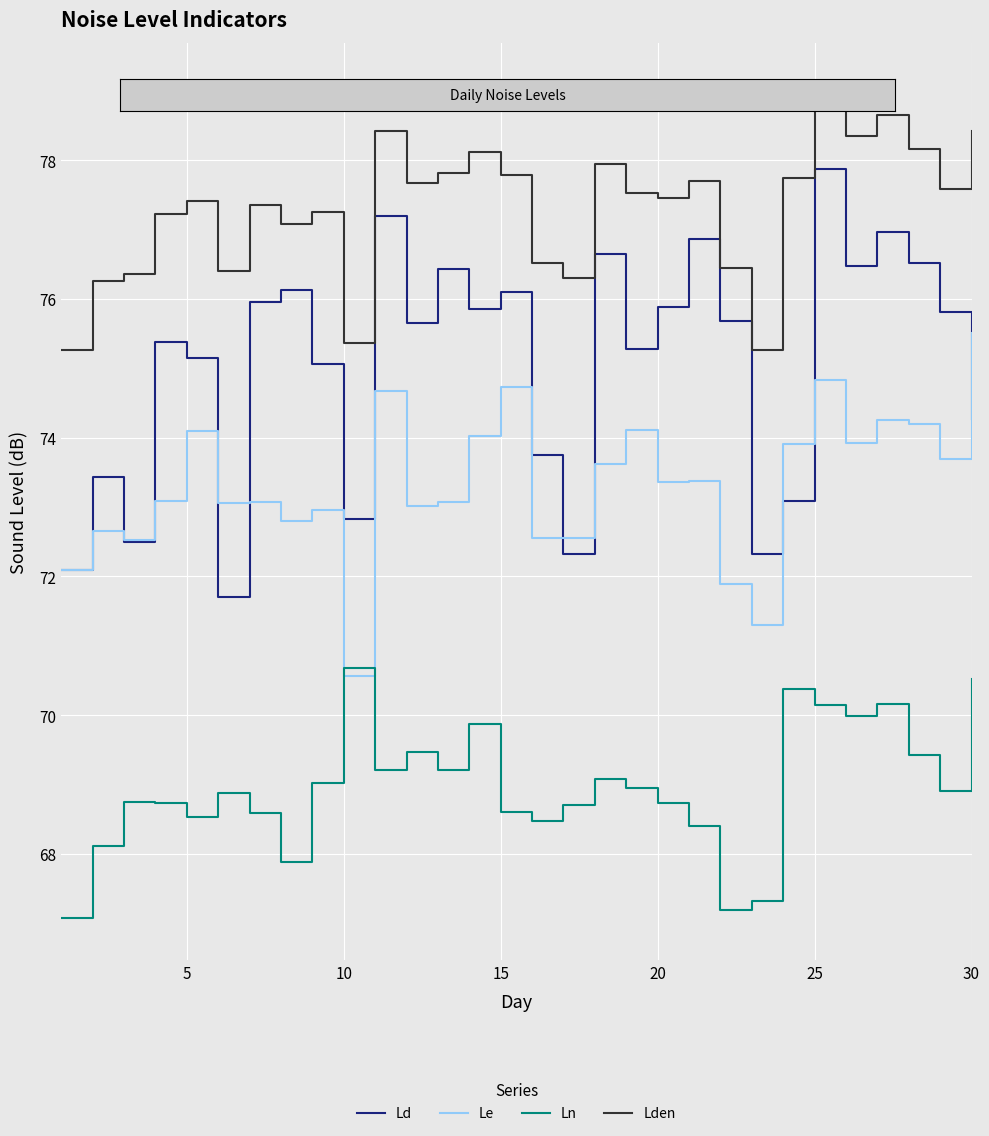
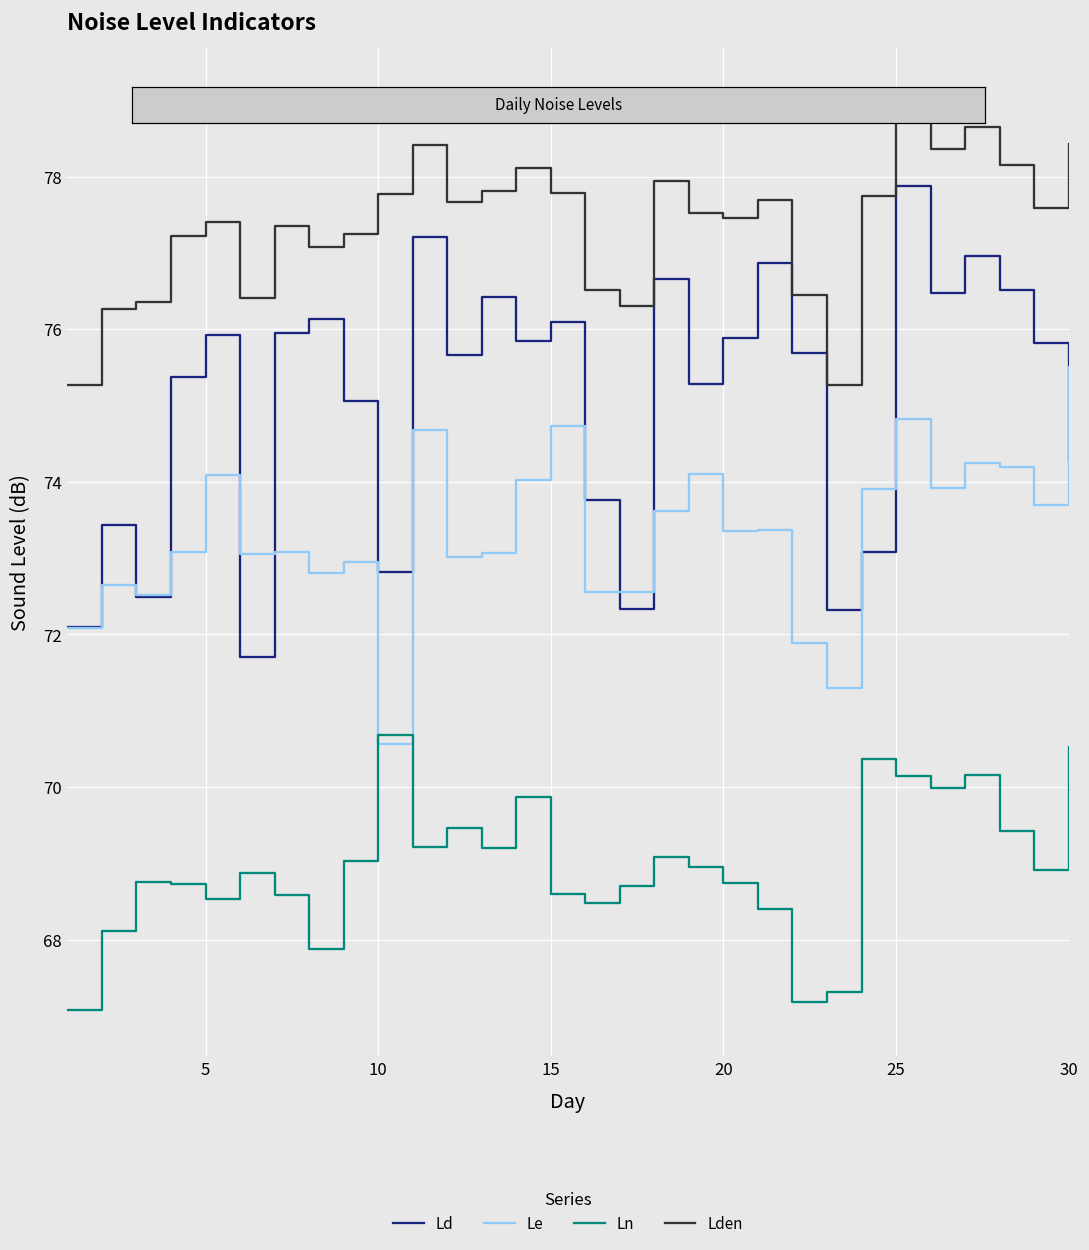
Ld, 5: 75.1 -> 75.9
Lden, 10: 75.4 -> 77.8
